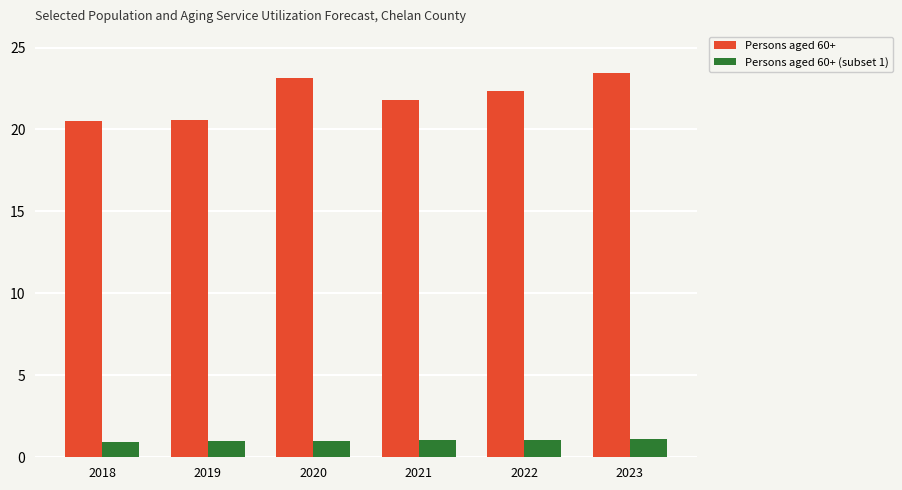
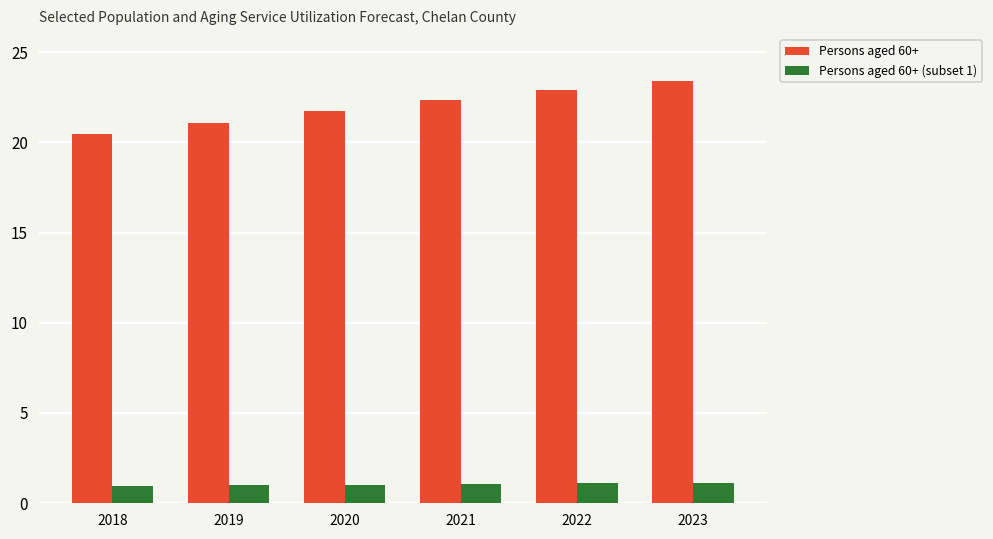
Persons aged 60+, 2019: 20.6 -> 21.1
Persons aged 60+, 2020: 23.1 -> 21.7
Persons aged 60+, 2021: 21.8 -> 22.3
Persons aged 60+, 2022: 22.4 -> 22.9
